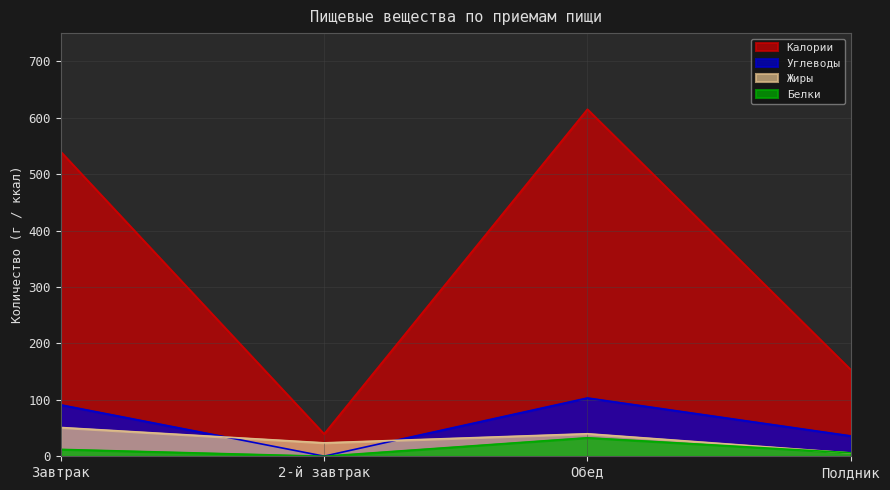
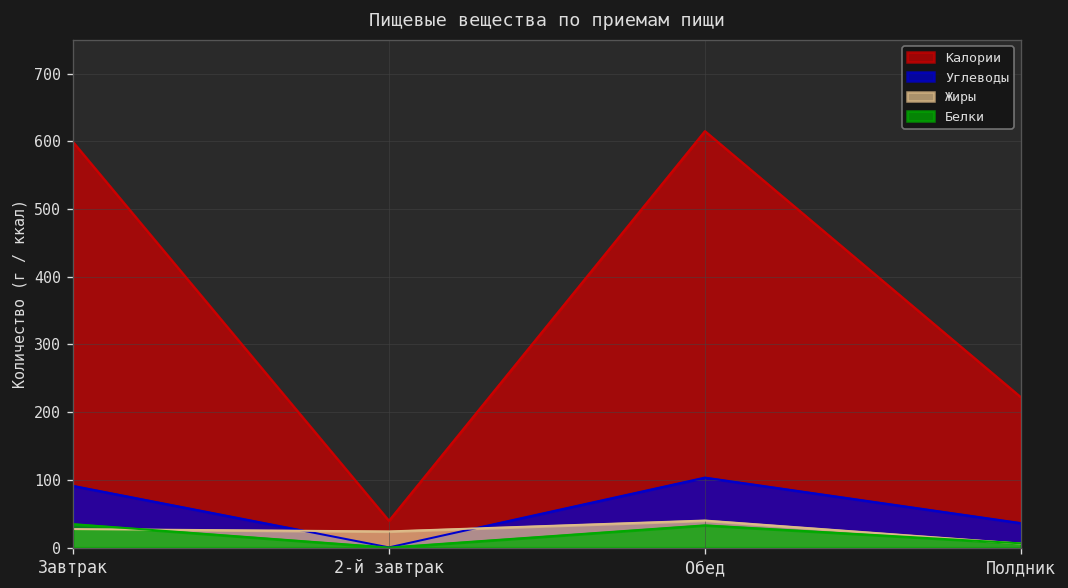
Калории, Завтрак: 540 -> 600
Жиры, Завтрак: 50 -> 30
Белки, Завтрак: 10 -> 30
Калории, Полдник: 150 -> 220
